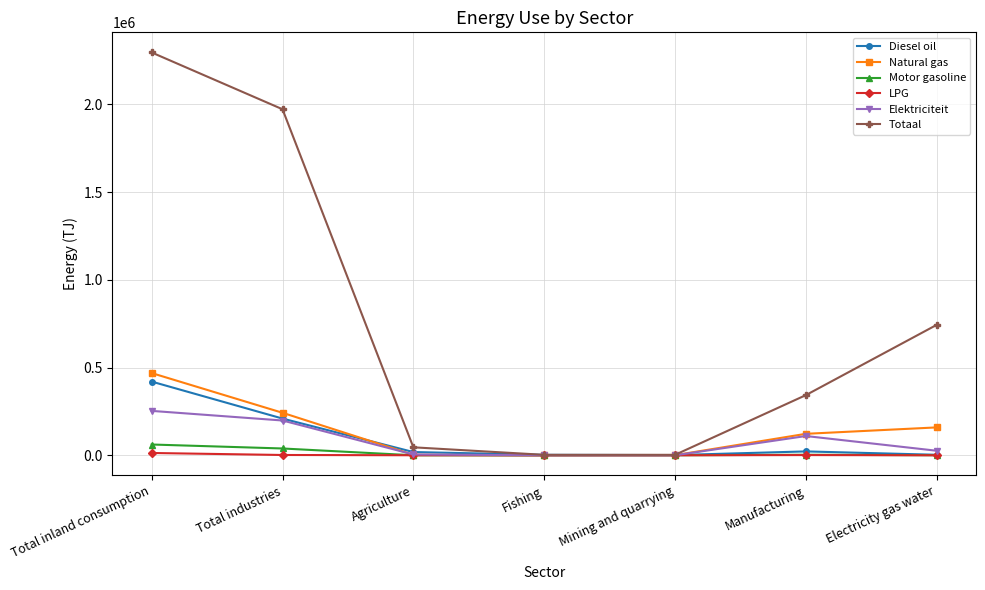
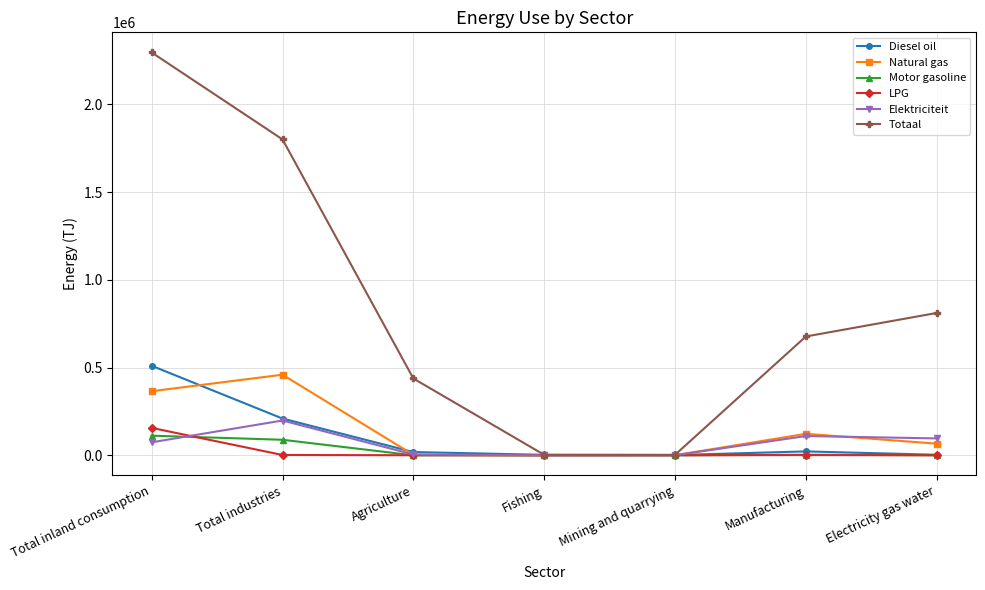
Diesel oil, Total inland consumption: 420000 -> 510000
Natural gas, Total inland consumption: 470000 -> 370000
Motor gasoline, Total inland consumption: 60000 -> 110000
LPG, Total inland consumption: 10000 -> 160000
Elektriciteit, Total inland consumption: 250000 -> 70000
Natural gas, Total industries: 240000 -> 460000
Motor gasoline, Total industries: 40000 -> 90000
Totaal, Total industries: 1970000 -> 1800000
Totaal, Agriculture: 50000 -> 440000
Totaal, Manufacturing: 340000 -> 680000
Natural gas, Electricity gas water: 160000 -> 70000
Elektriciteit, Electricity gas water: 30000 -> 100000
Totaal, Electricity gas water: 740000 -> 810000
